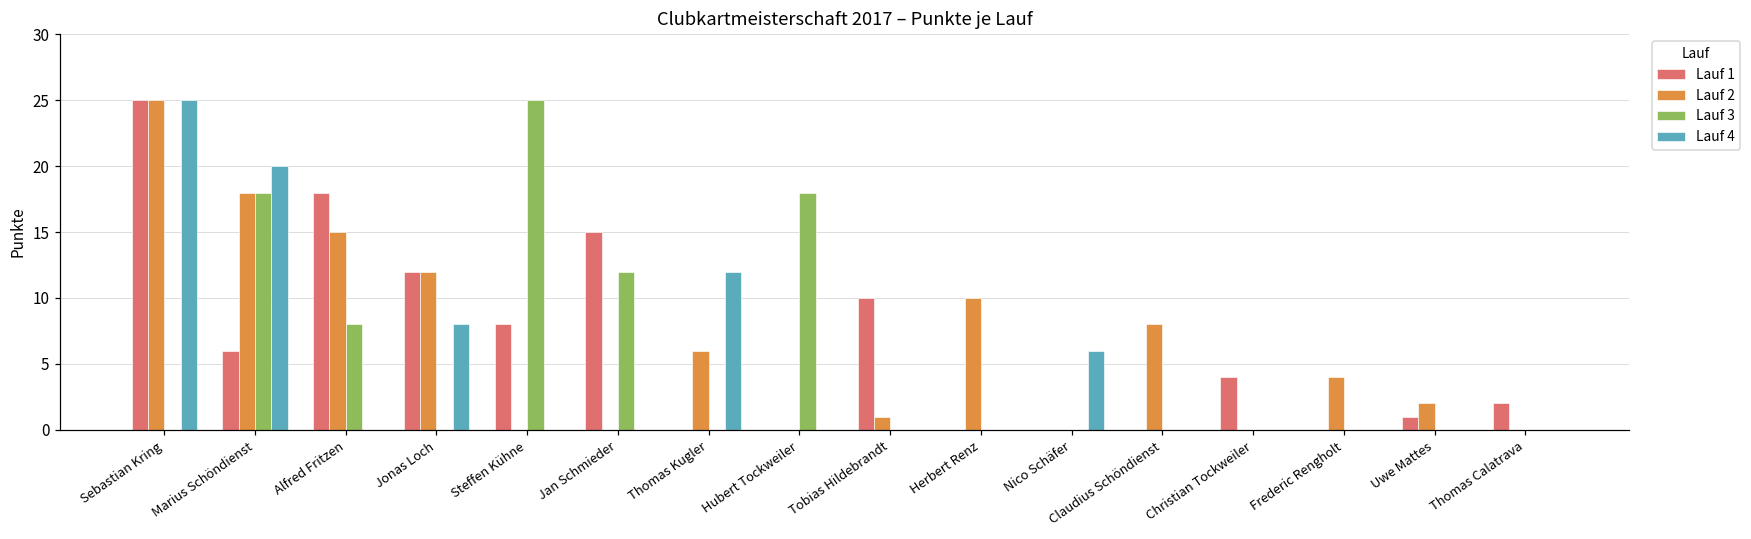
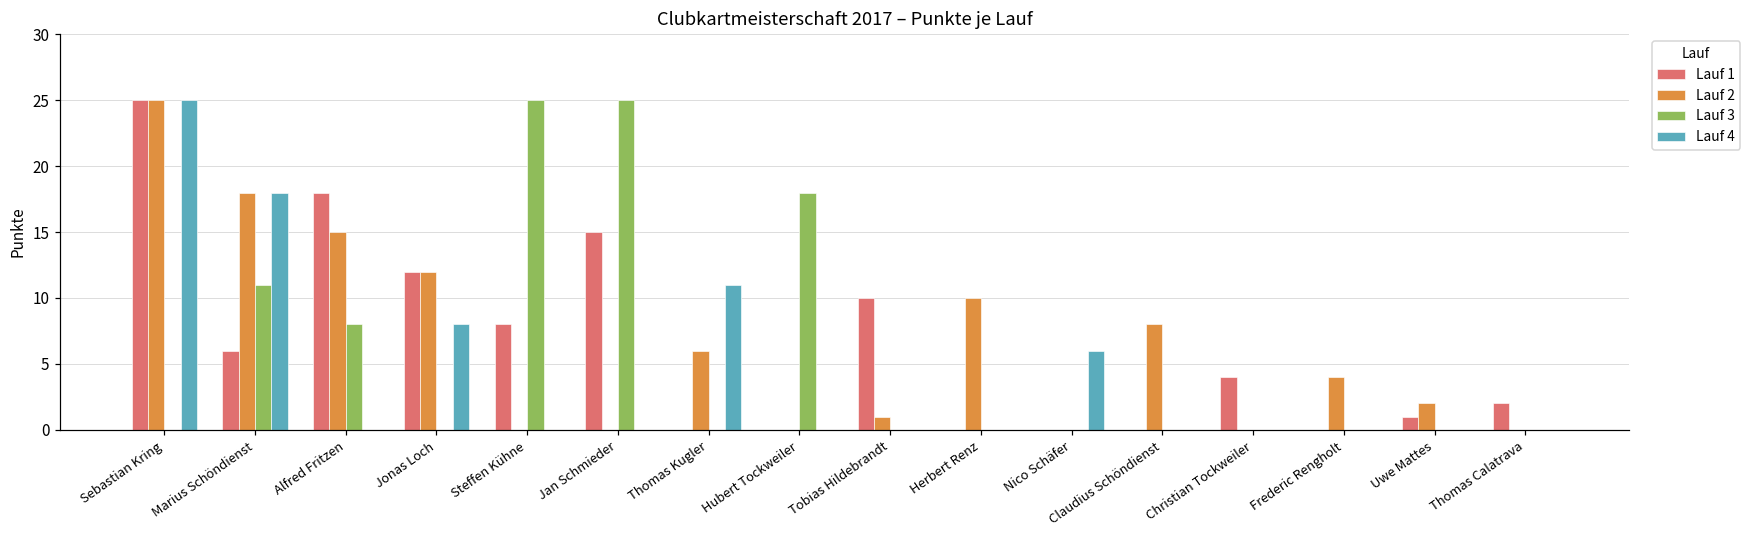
Lauf 3, Marius Schöndienst: 18 -> 11
Lauf 4, Marius Schöndienst: 20 -> 18
Lauf 3, Jan Schmieder: 12 -> 25
Lauf 4, Thomas Kugler: 12 -> 11
